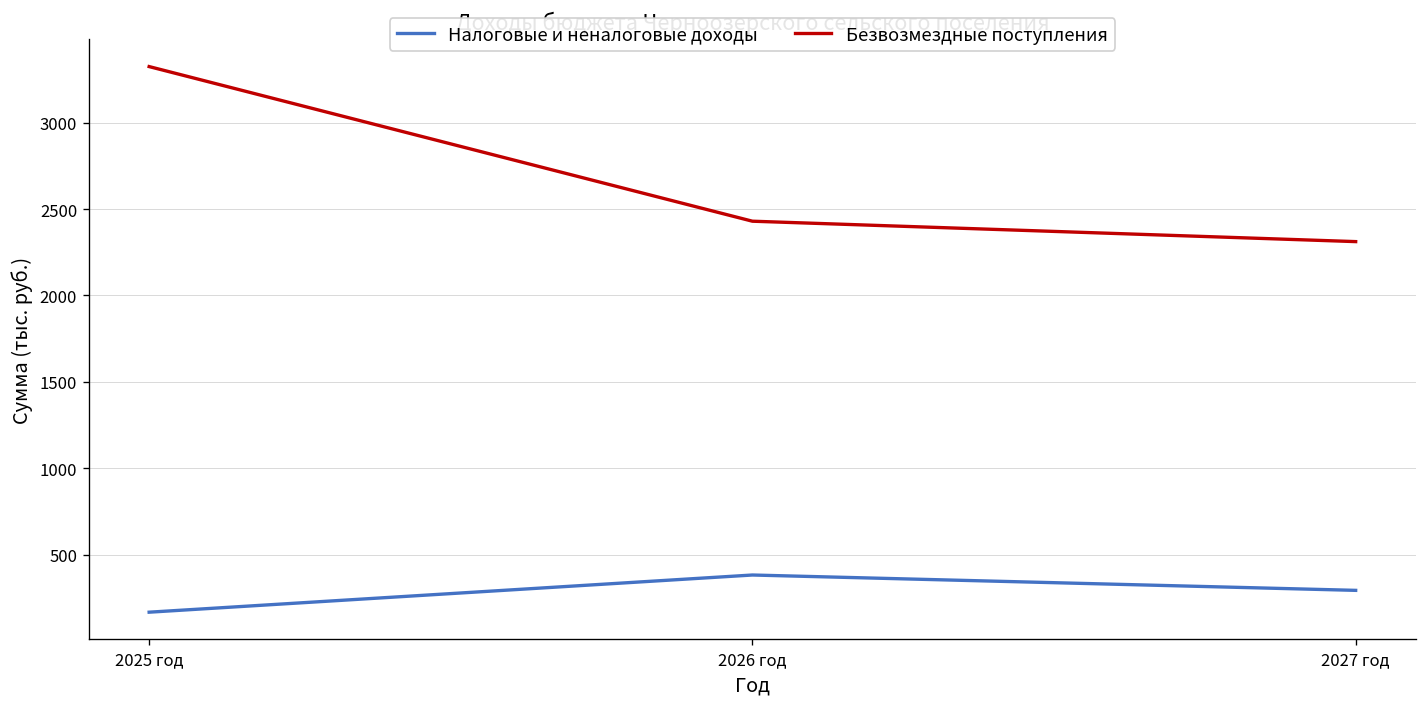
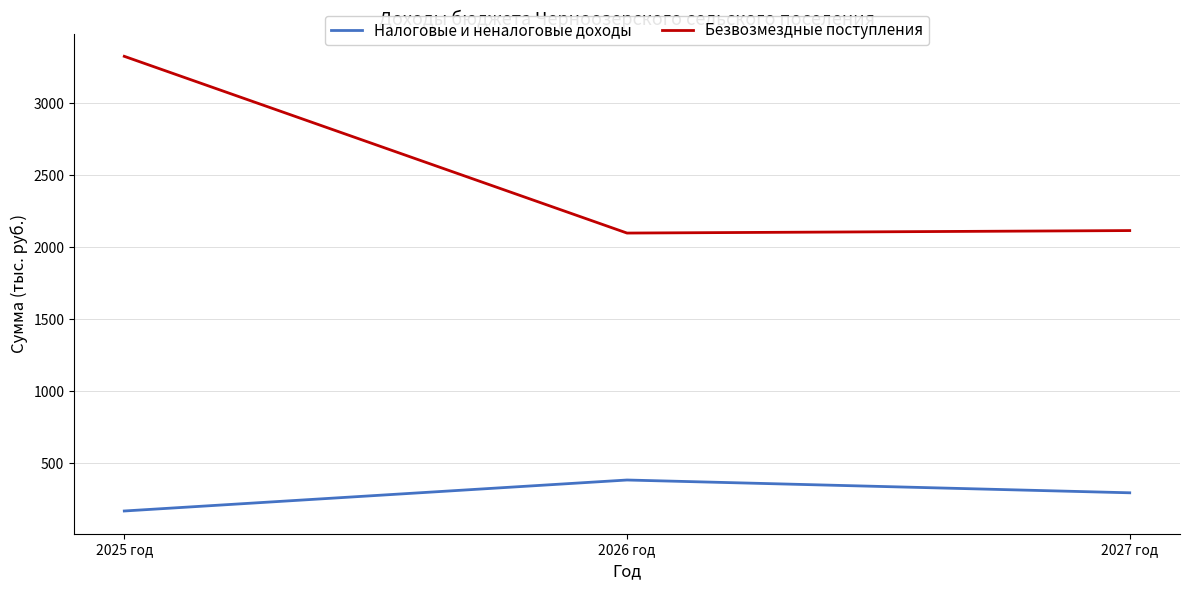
Безвозмездные поступления, 2026 год: 2430 -> 2100
Безвозмездные поступления, 2027 год: 2310 -> 2110
